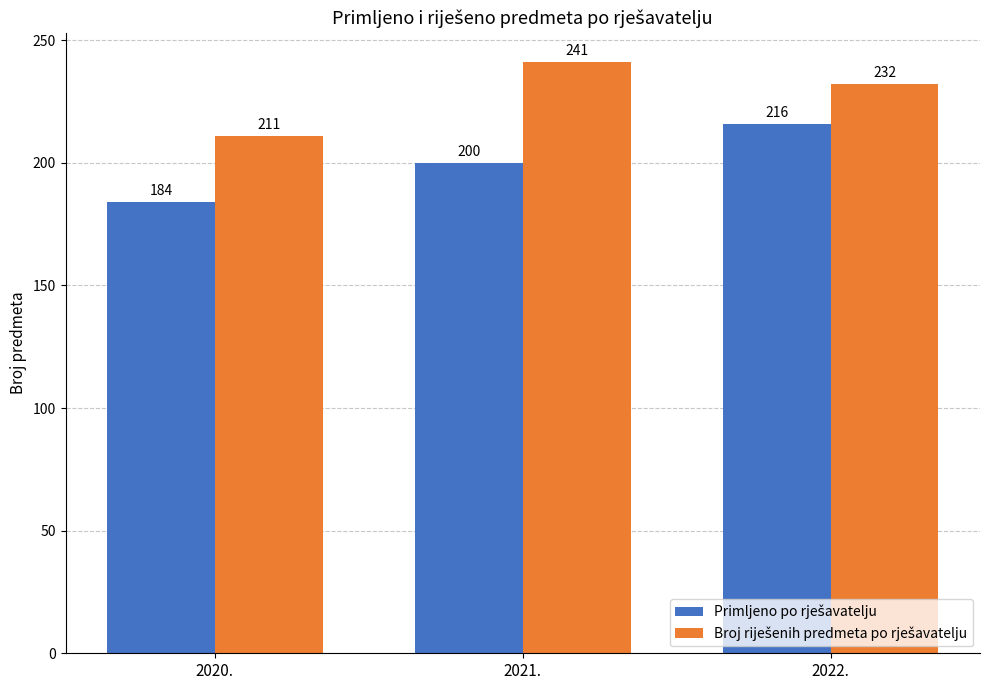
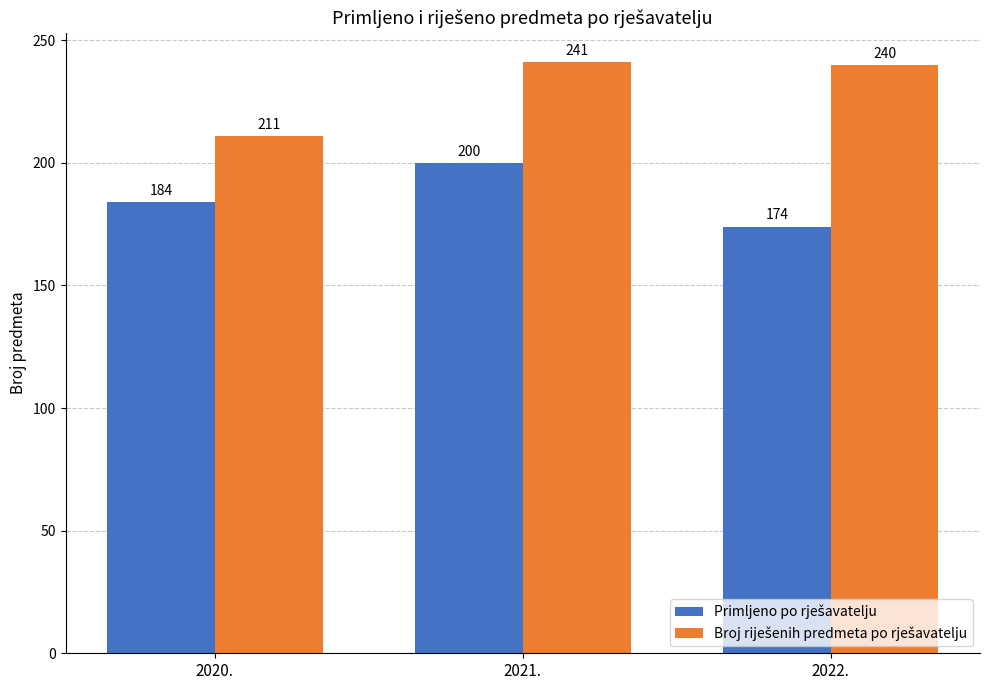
Primljeno po rješavatelju, 2022.: 216 -> 174
Broj riješenih predmeta po rješavatelju, 2022.: 232 -> 240
